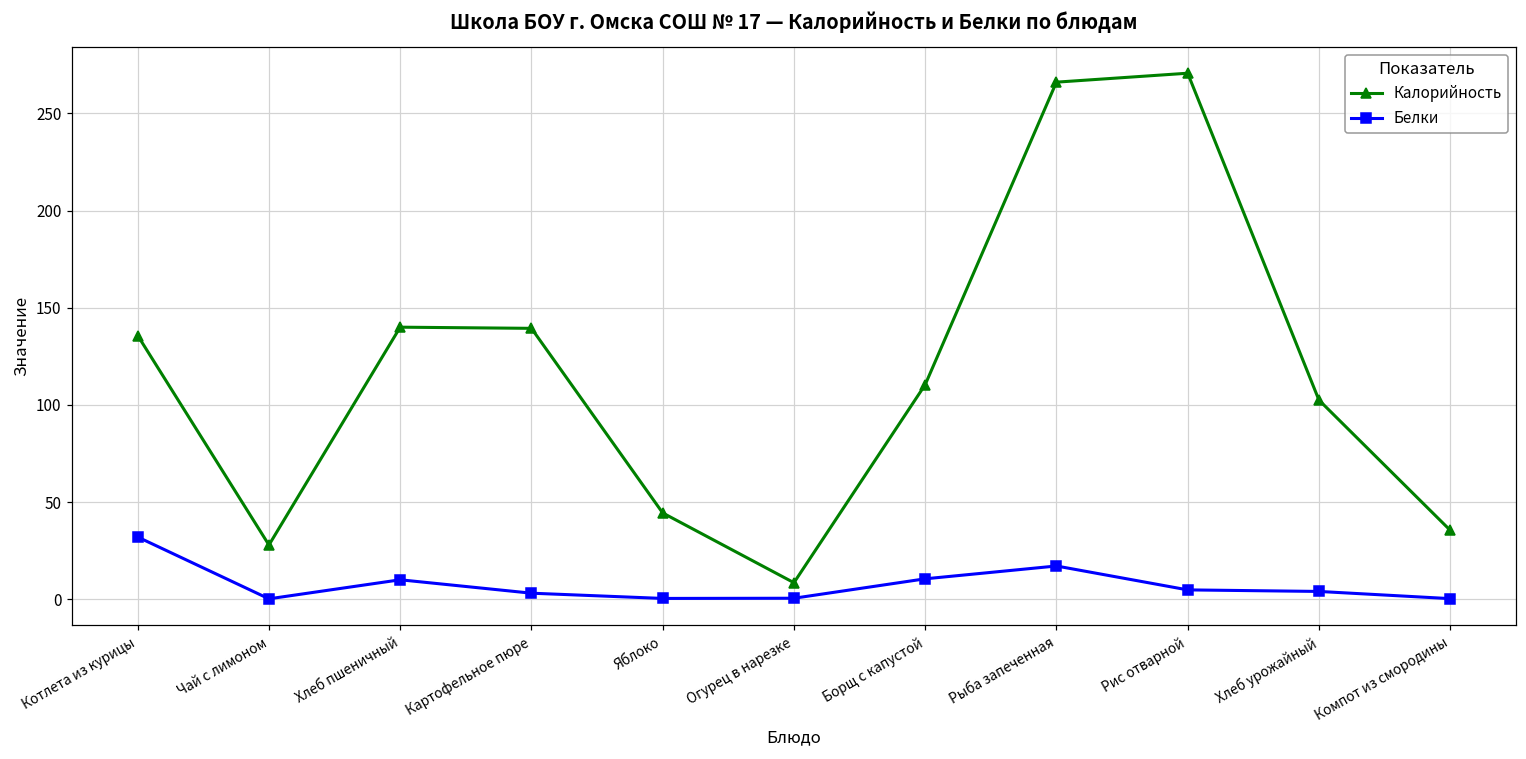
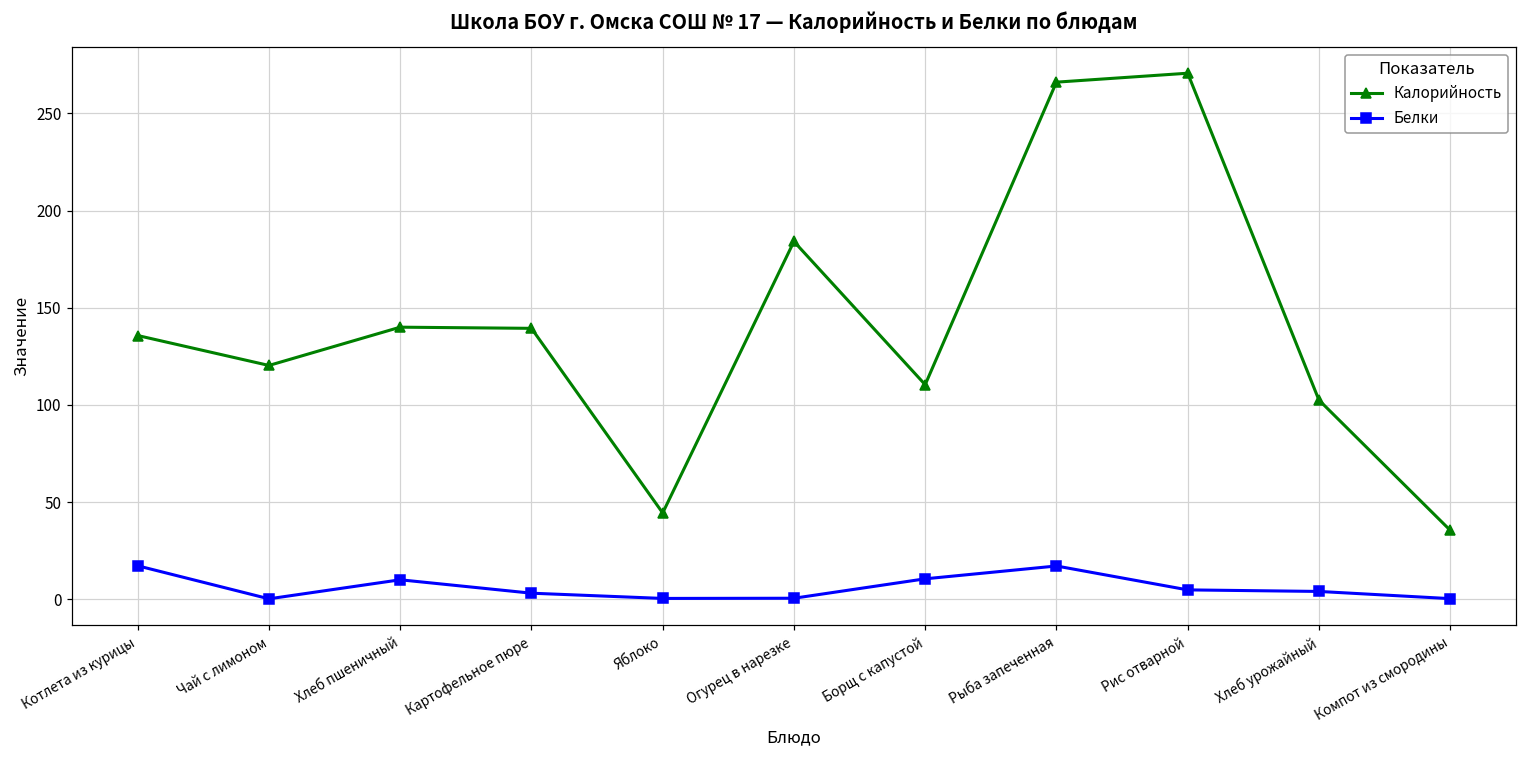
Белки, Котлета из курицы: 32 -> 17
Калорийность, Чай с лимоном: 28 -> 120
Калорийность, Огурец в нарезке: 9 -> 184
